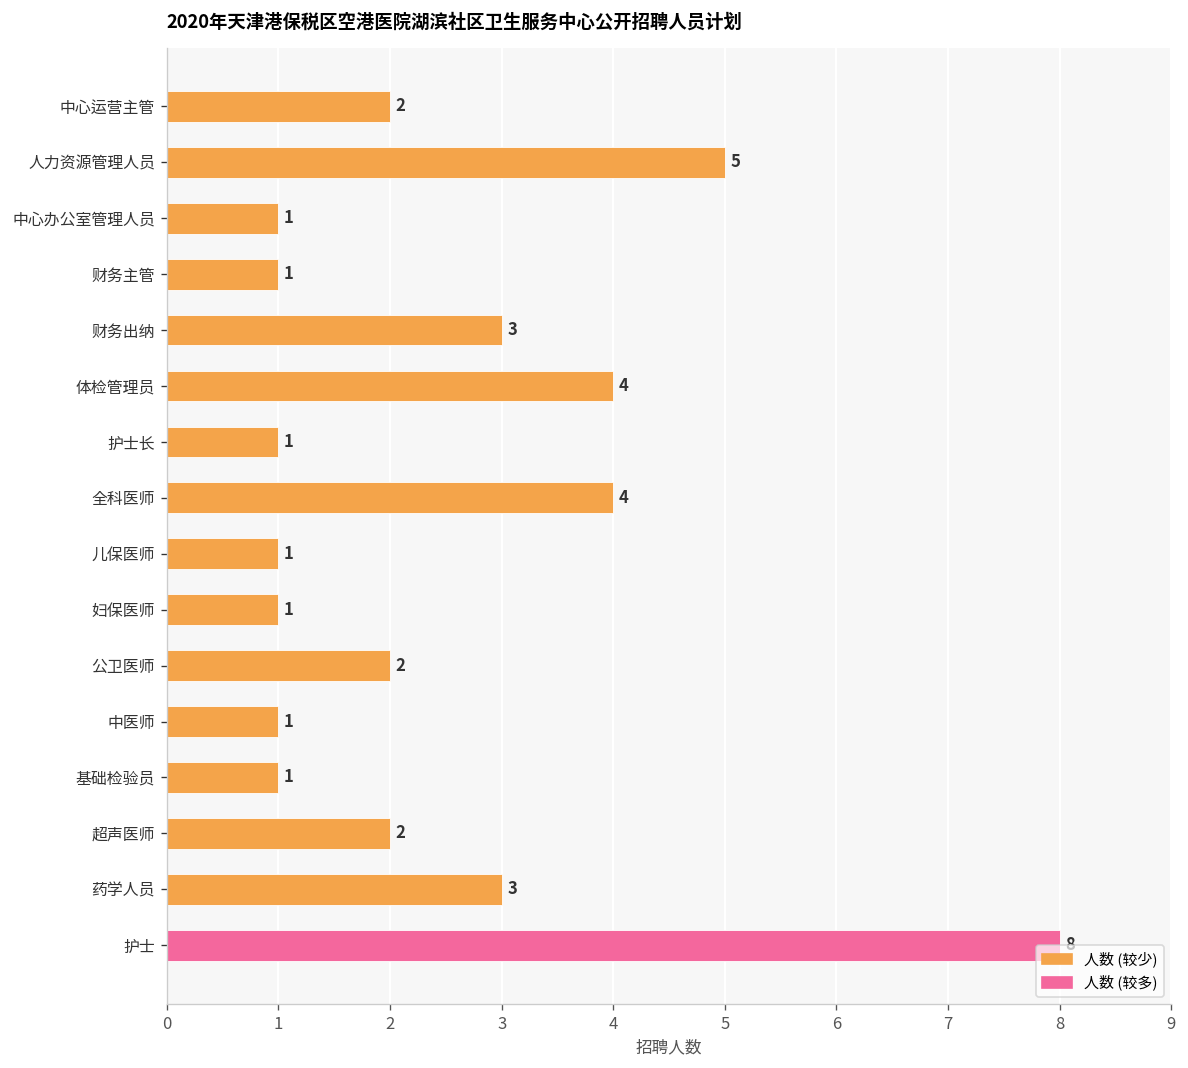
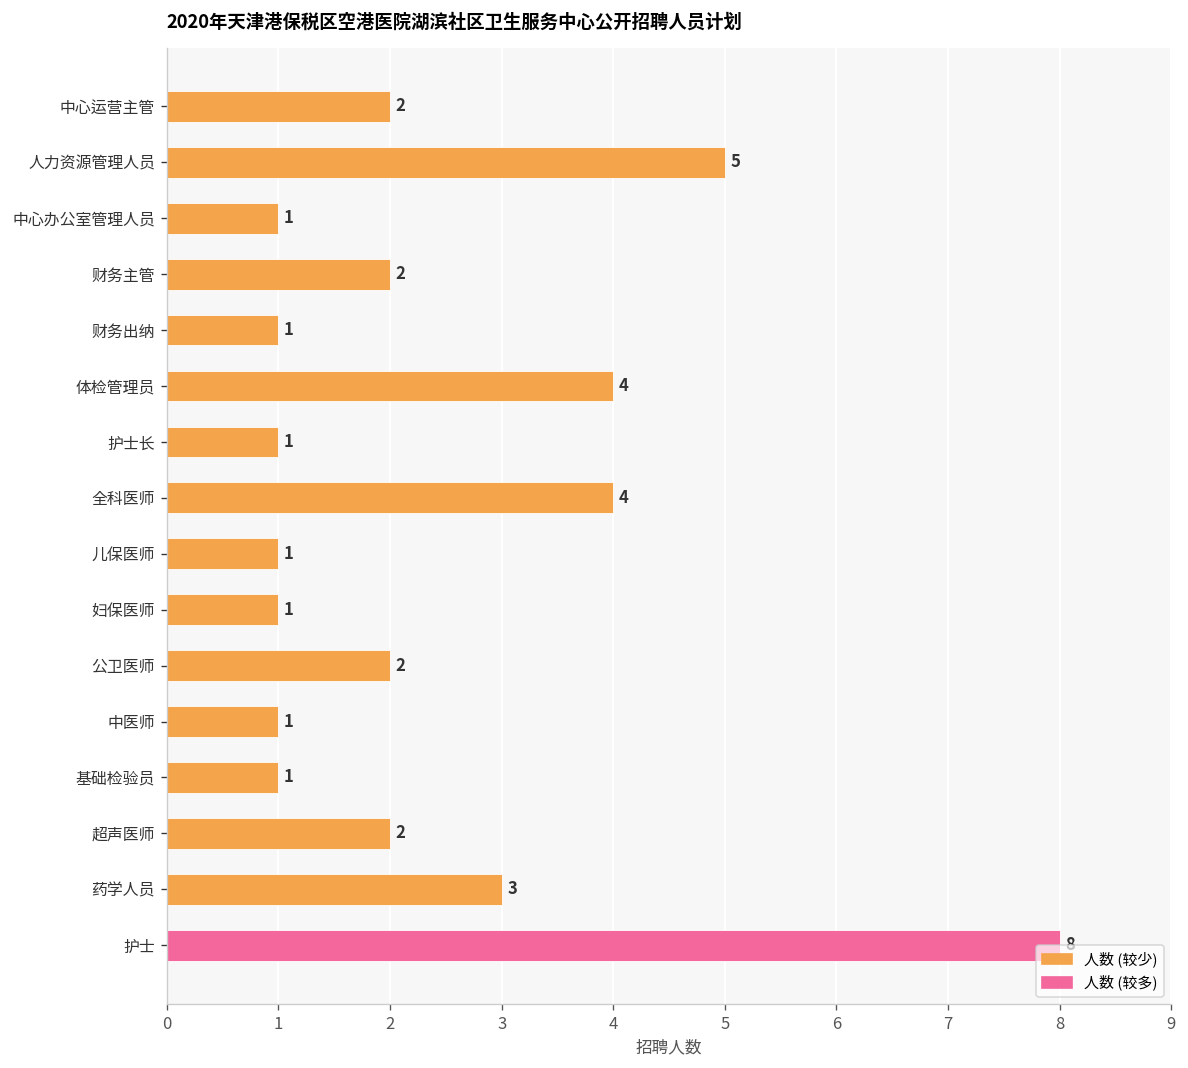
财务主管: 1 -> 2
财务出纳: 3 -> 1
